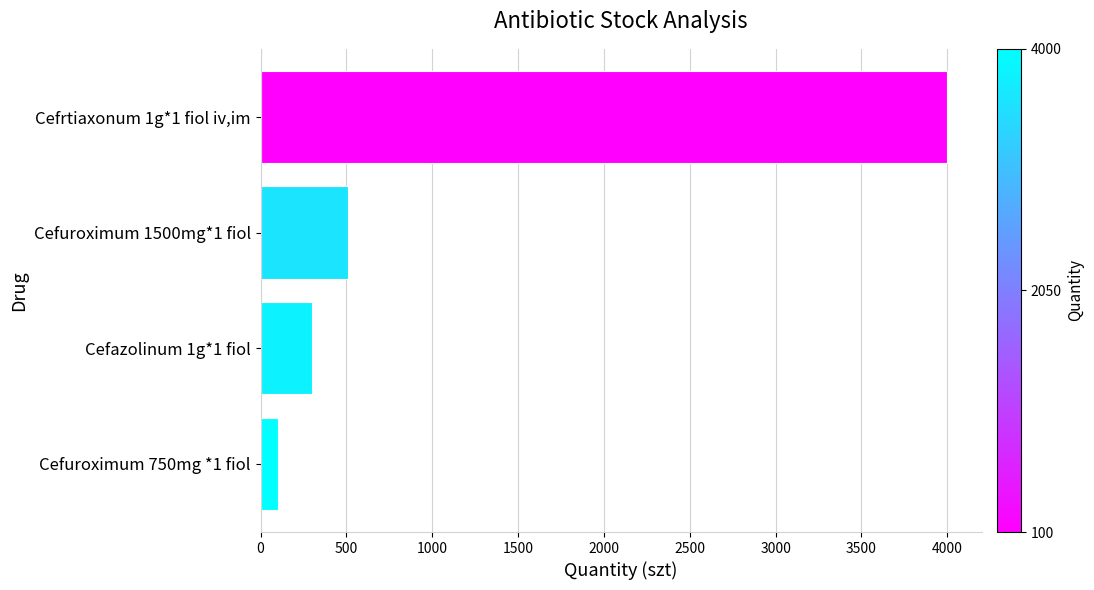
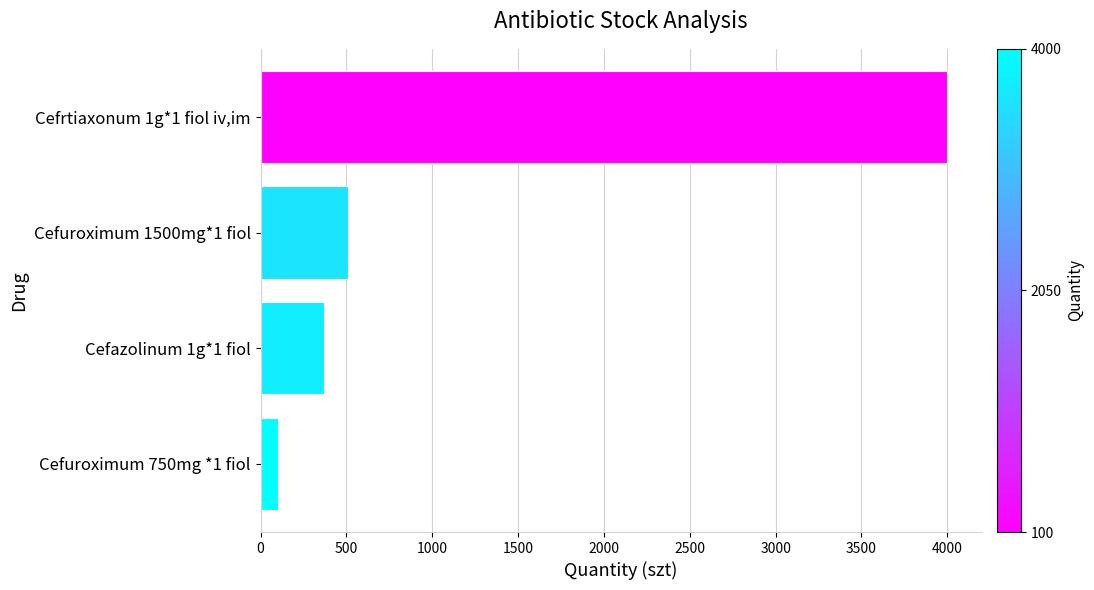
Cefazolinum 1g*1 fiol: 300 -> 370
